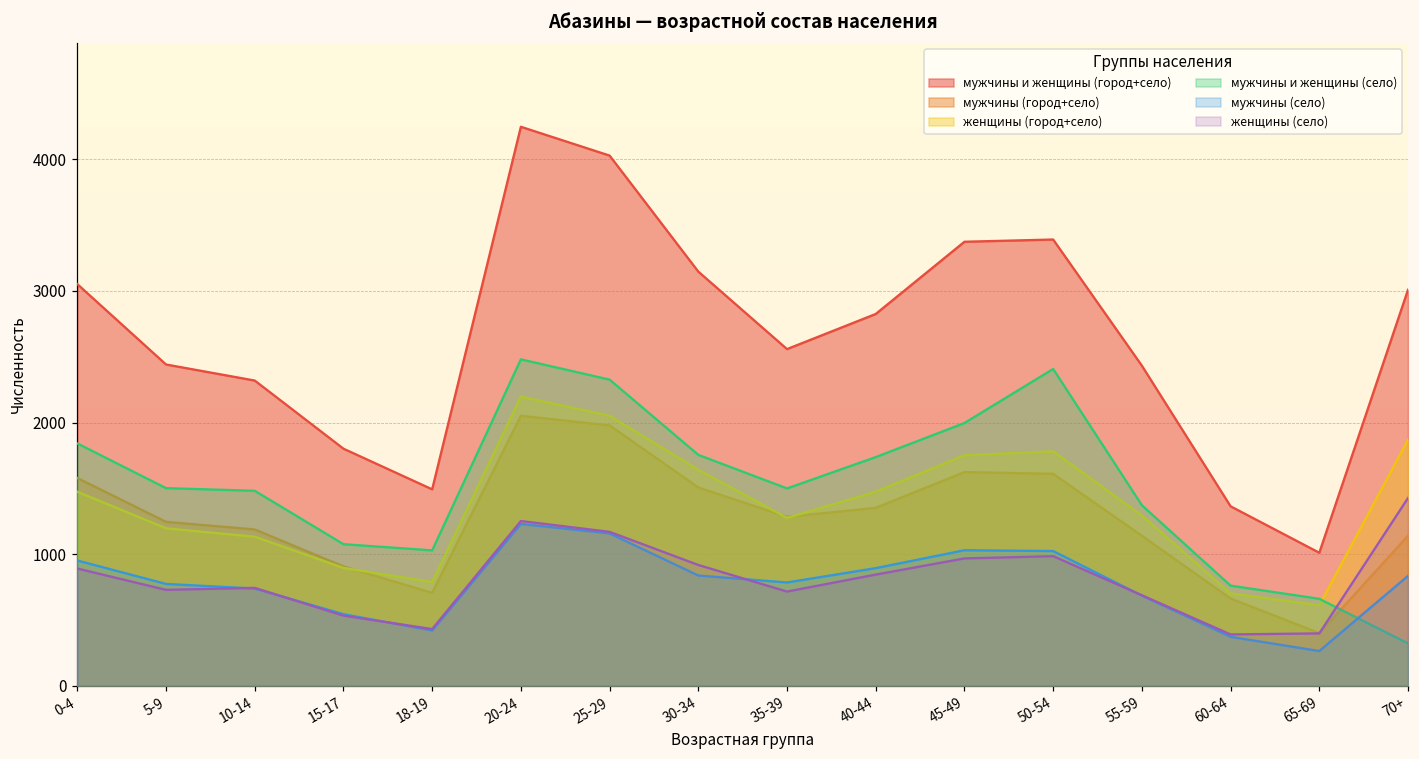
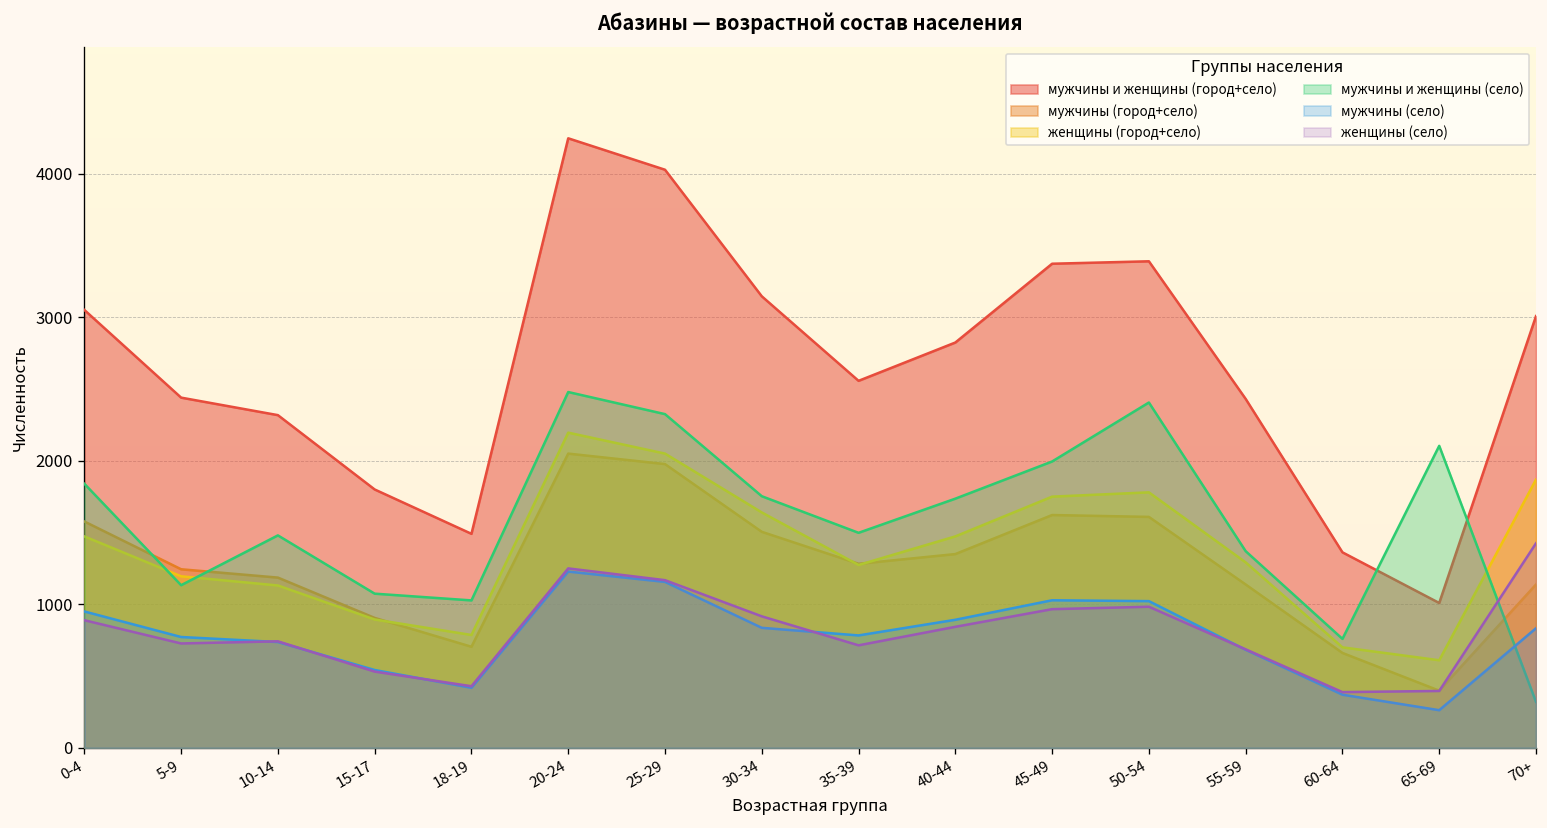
мужчины и женщины (село), 5-9: 1500 -> 1130
мужчины и женщины (село), 65-69: 660 -> 2110
